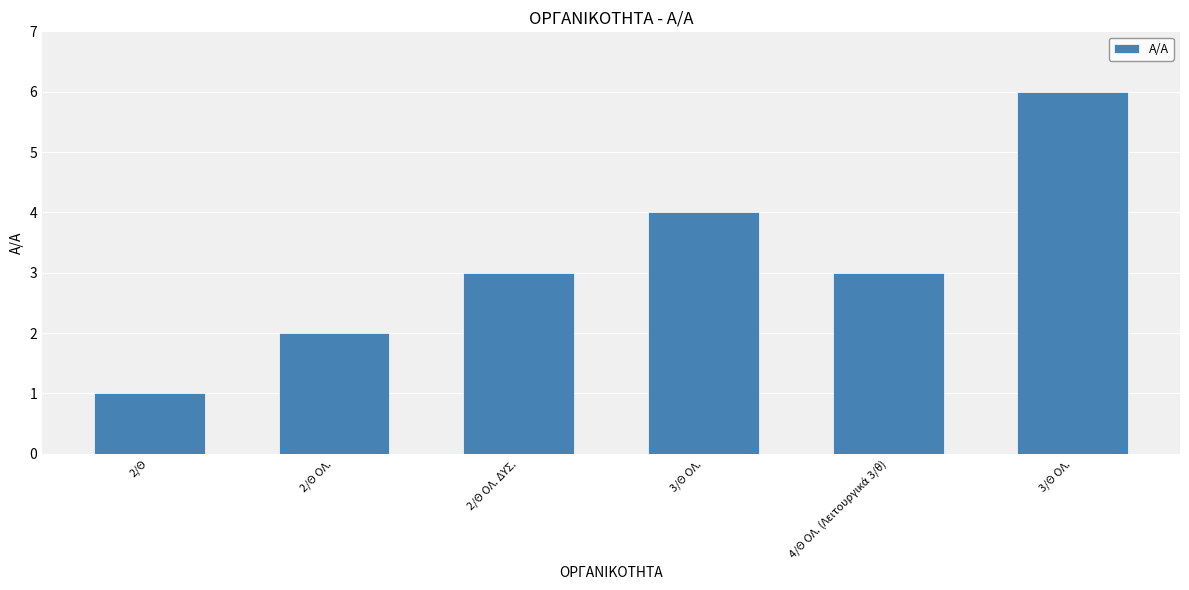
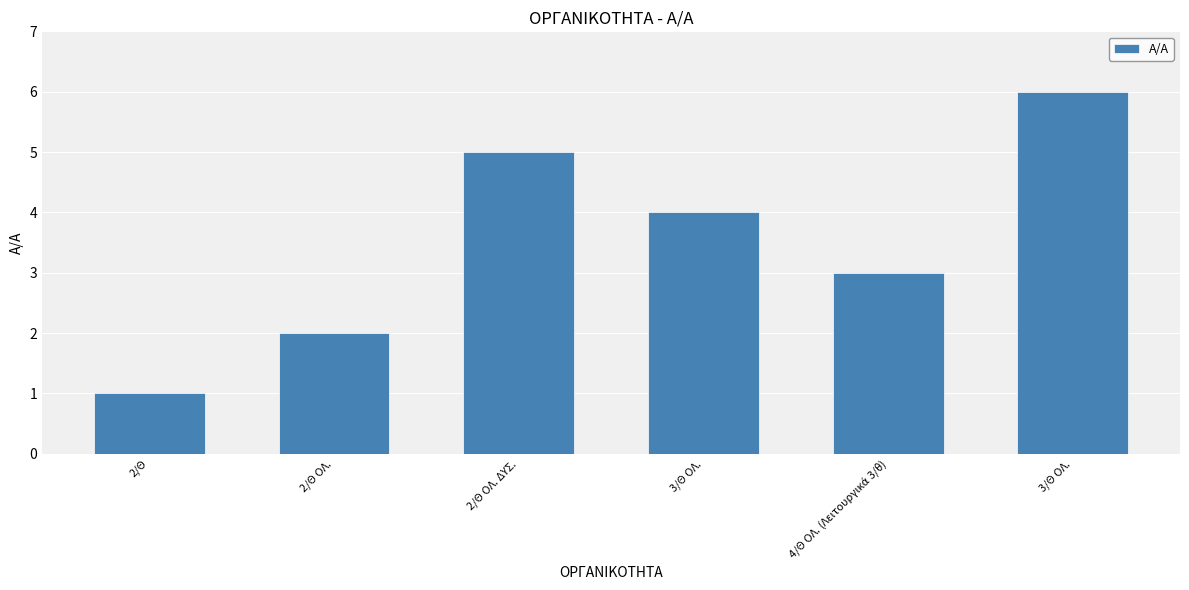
2/Θ ΟΛ. ΔΥΣ.: 3 -> 5
